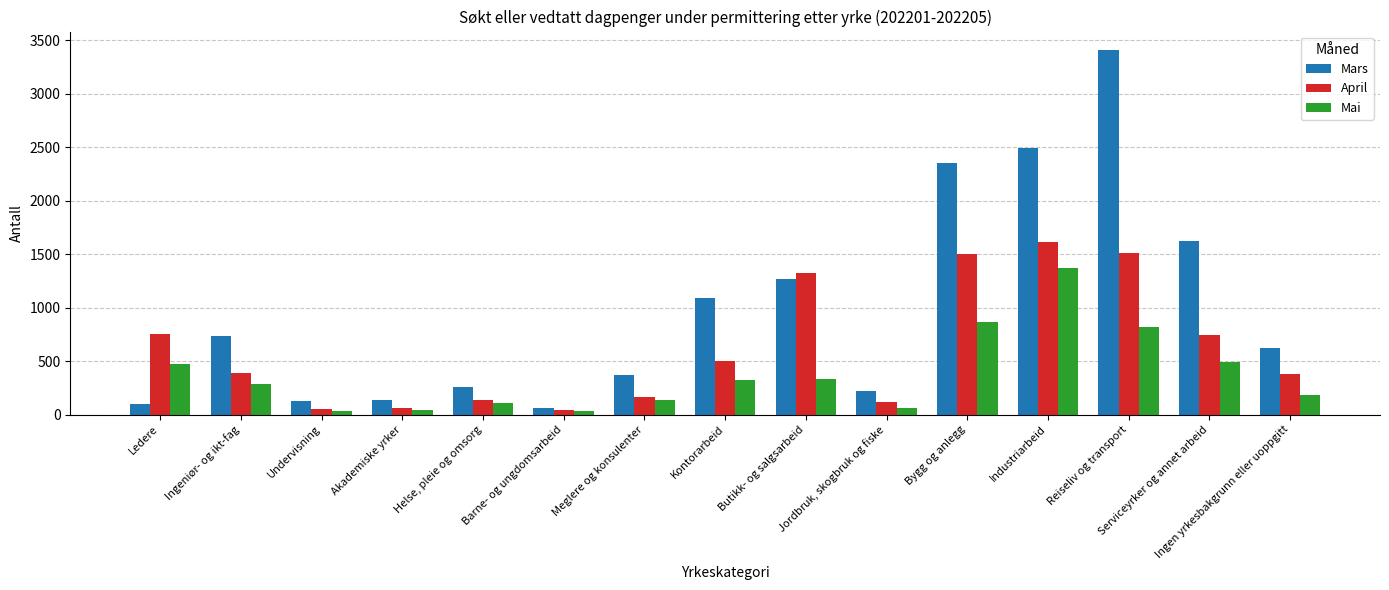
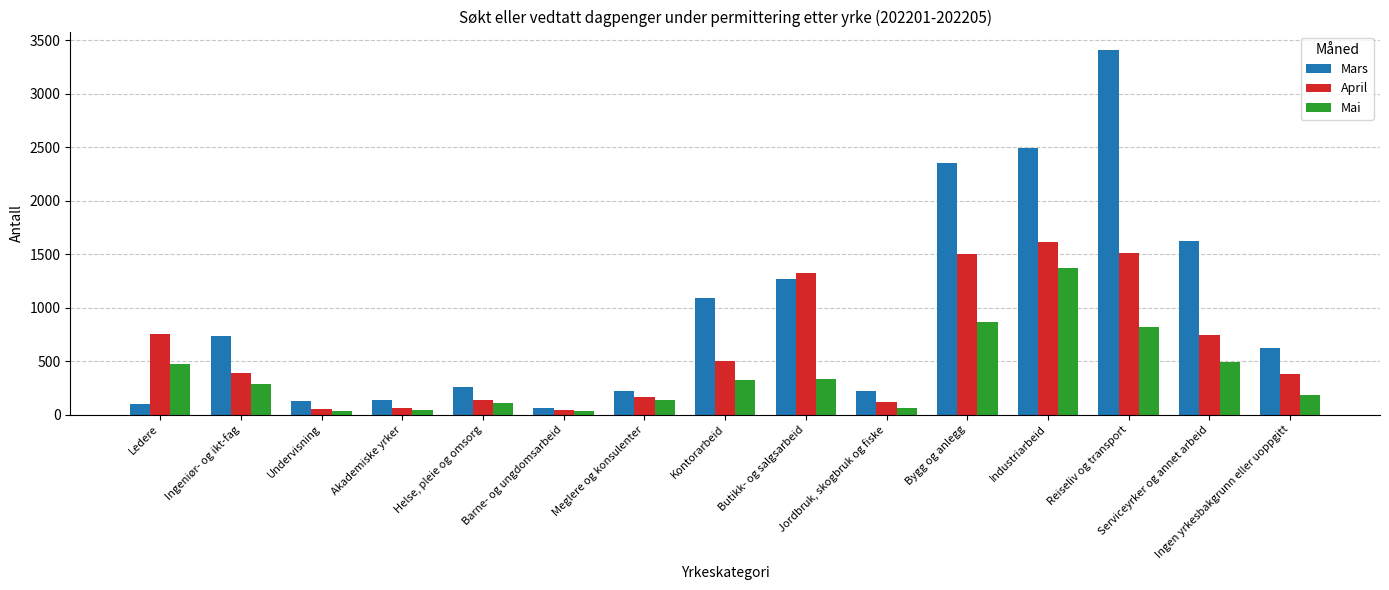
Mars, Meglere og konsulenter: 370 -> 220
